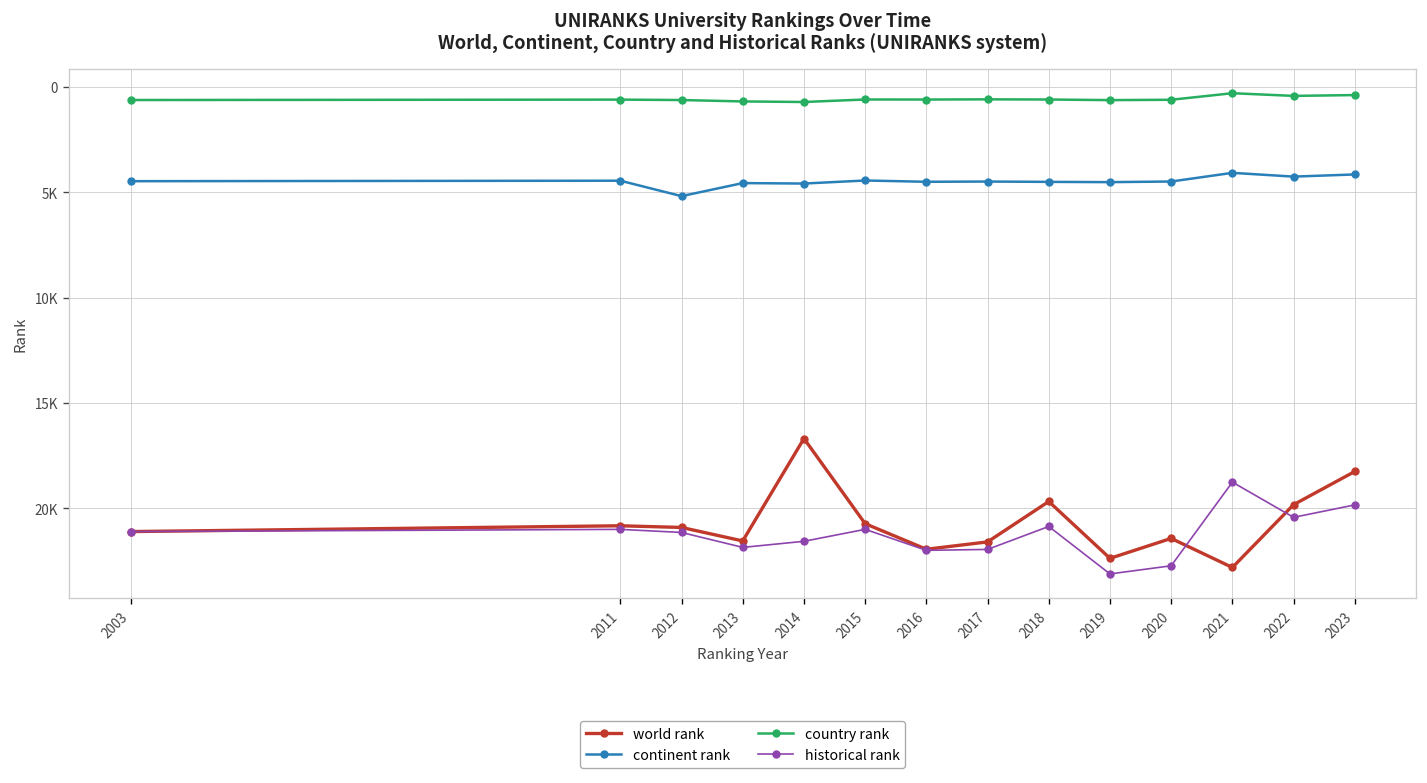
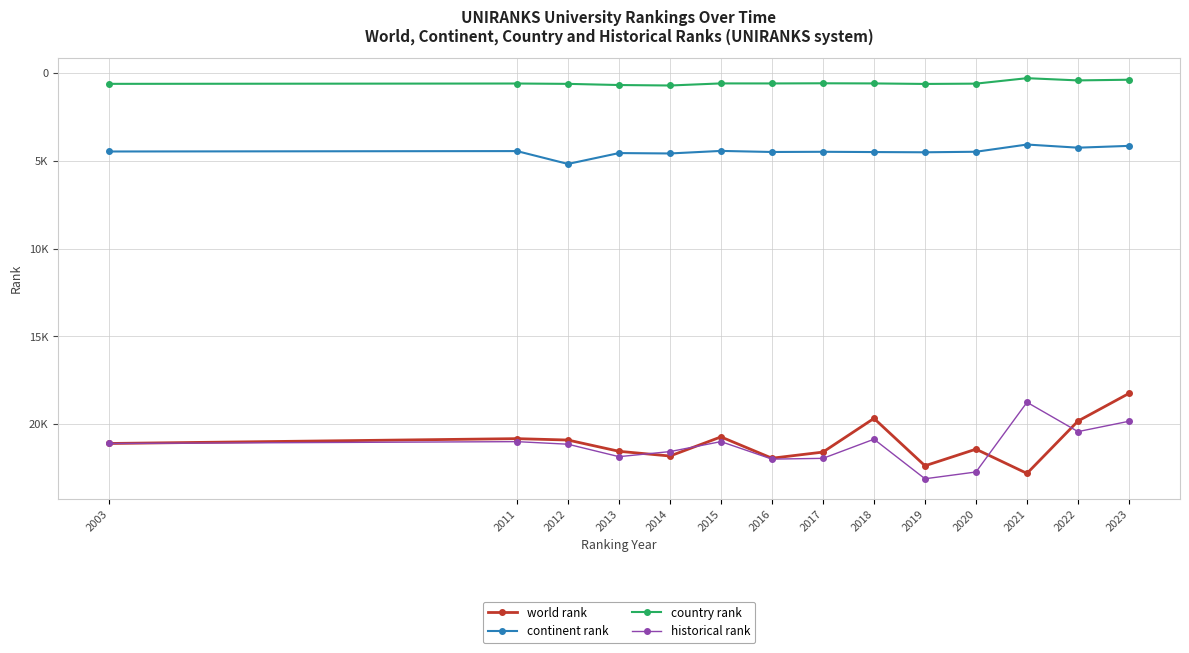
world rank, 2014: 16700 -> 21800
